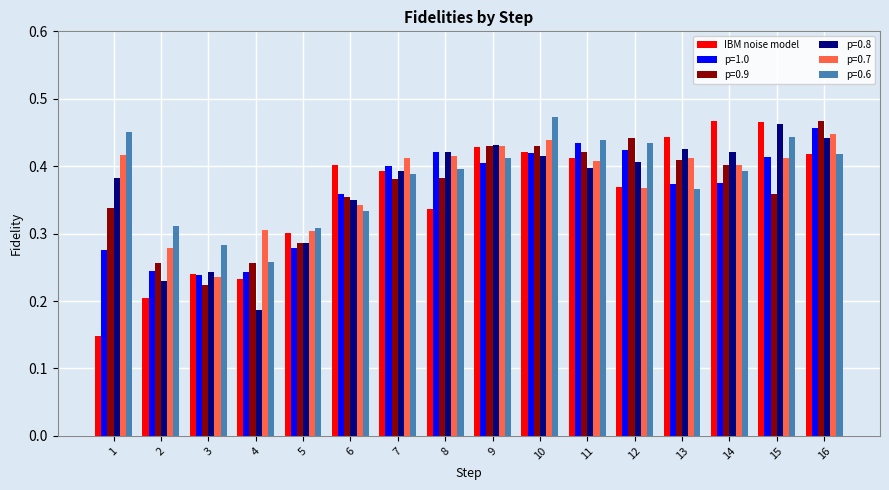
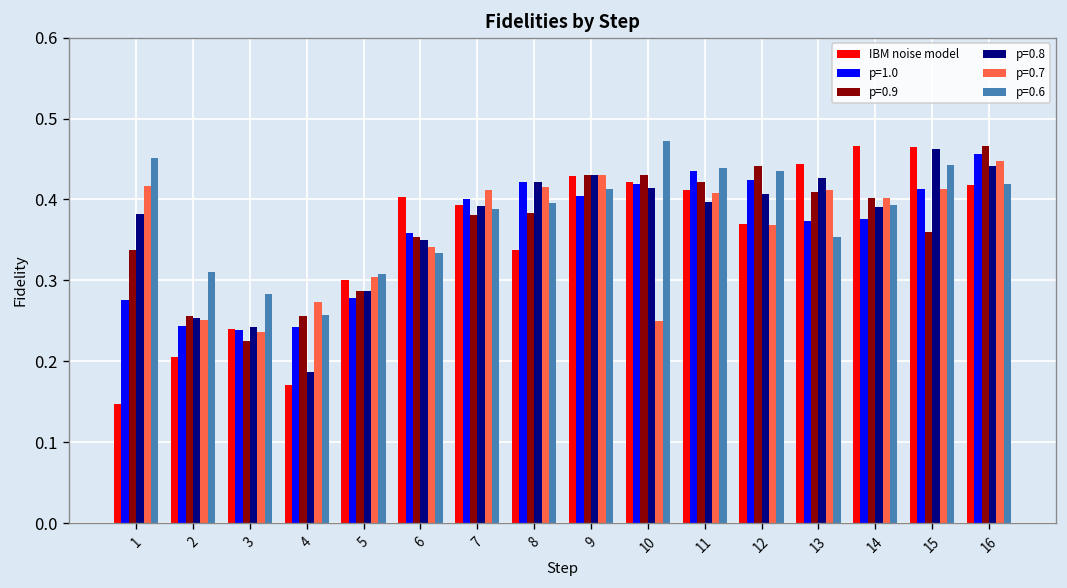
p=0.8, 2: 0.23 -> 0.25
p=0.7, 2: 0.28 -> 0.25
IBM noise model, 4: 0.23 -> 0.17
p=0.7, 4: 0.31 -> 0.27
p=0.7, 10: 0.44 -> 0.25
p=0.6, 13: 0.37 -> 0.35
p=0.8, 14: 0.42 -> 0.39
